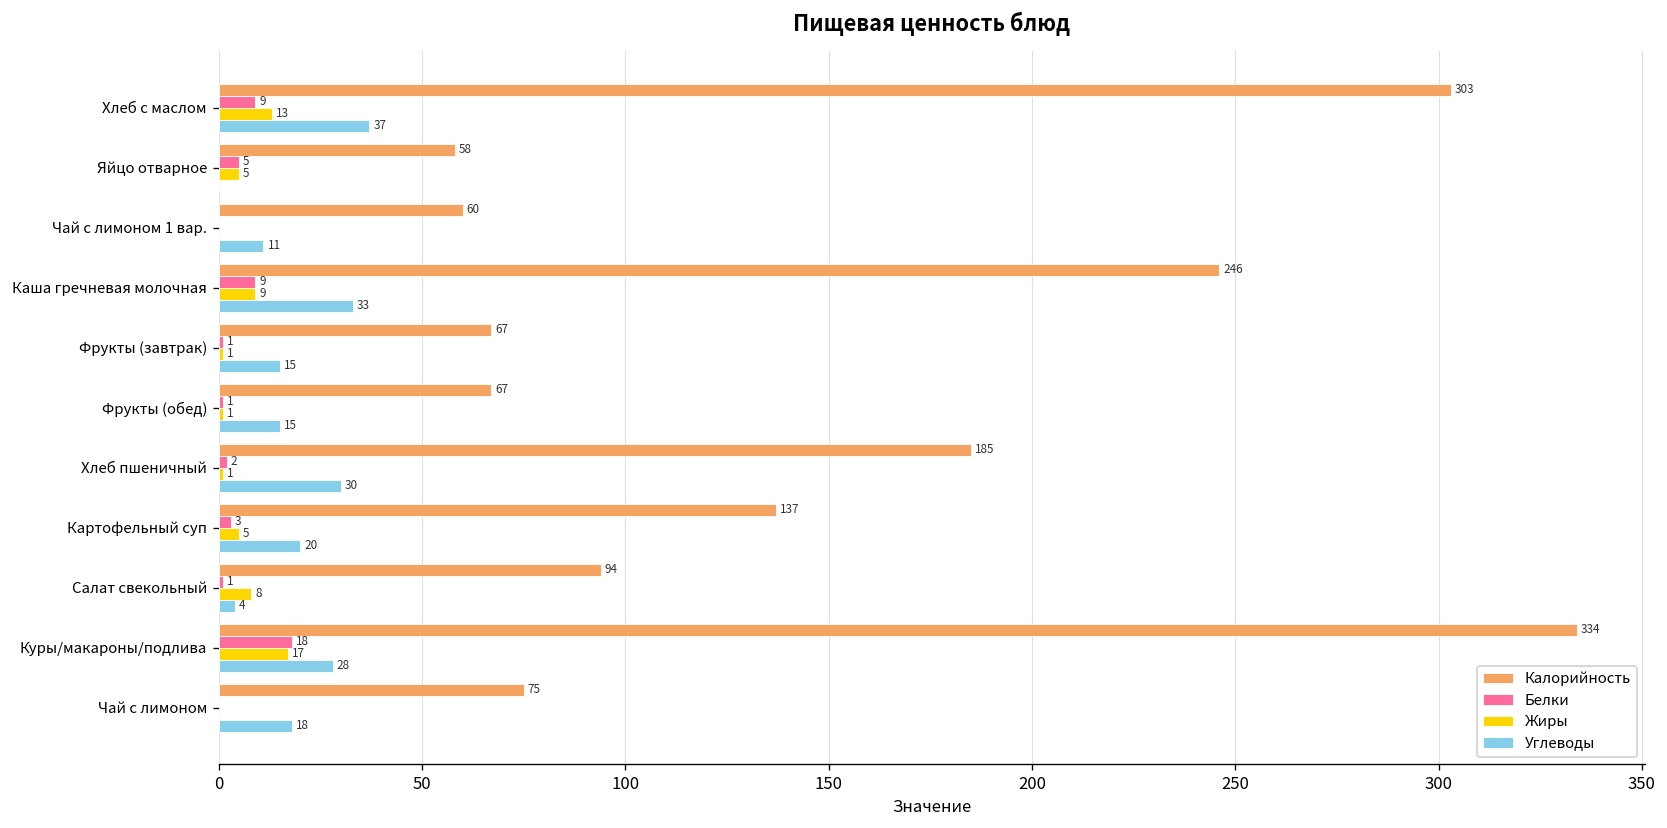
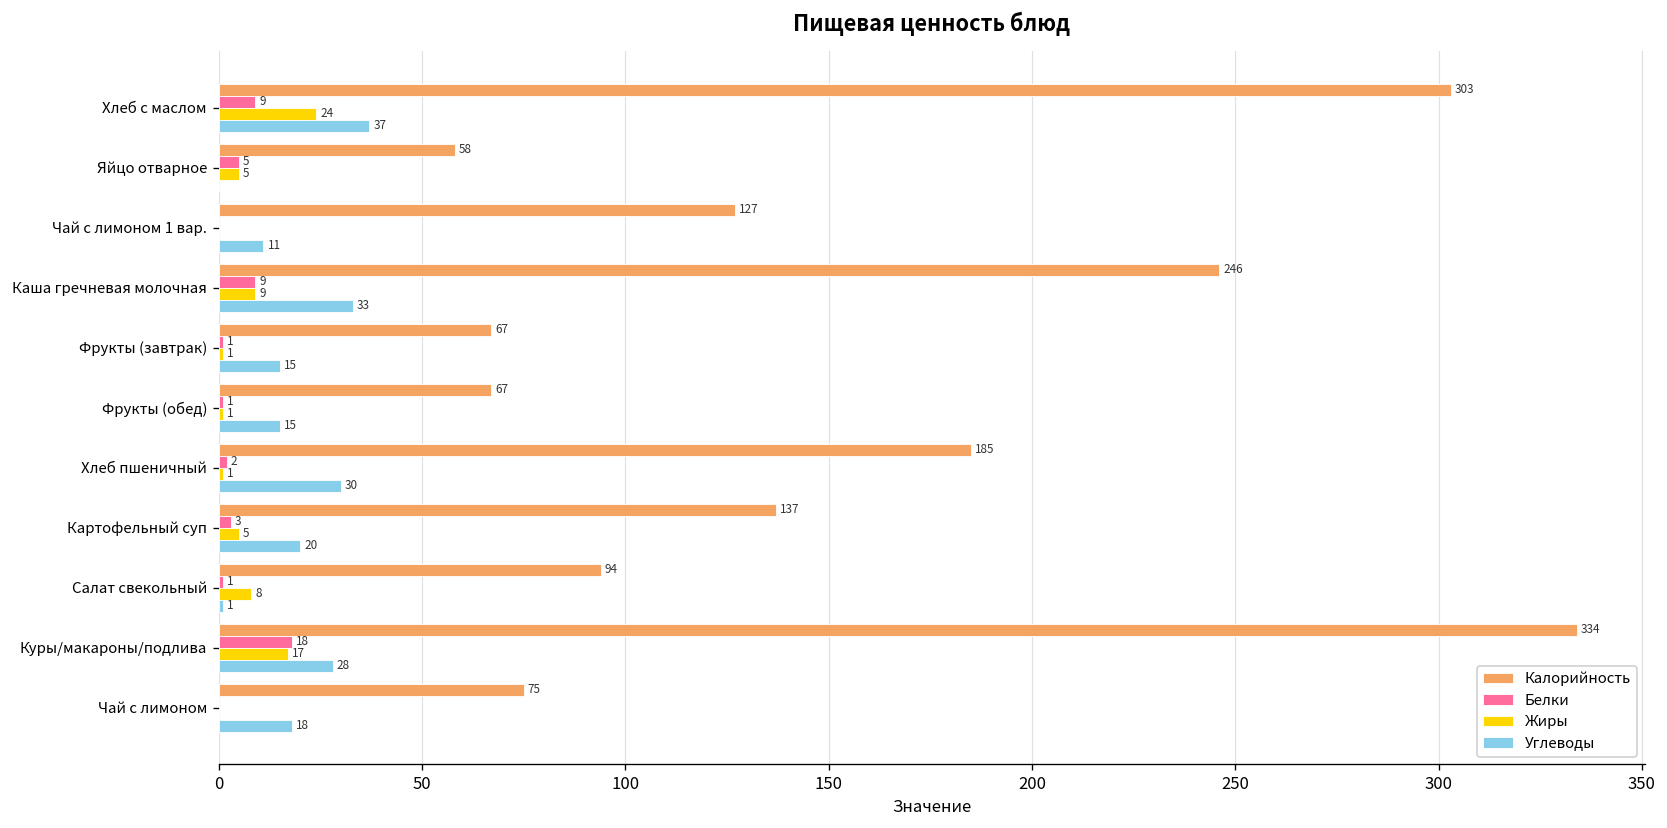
Жиры, Хлеб с маслом: 13 -> 24
Калорийность, Чай с лимоном 1 вар.: 60 -> 127
Углеводы, Салат свекольный: 4 -> 1
